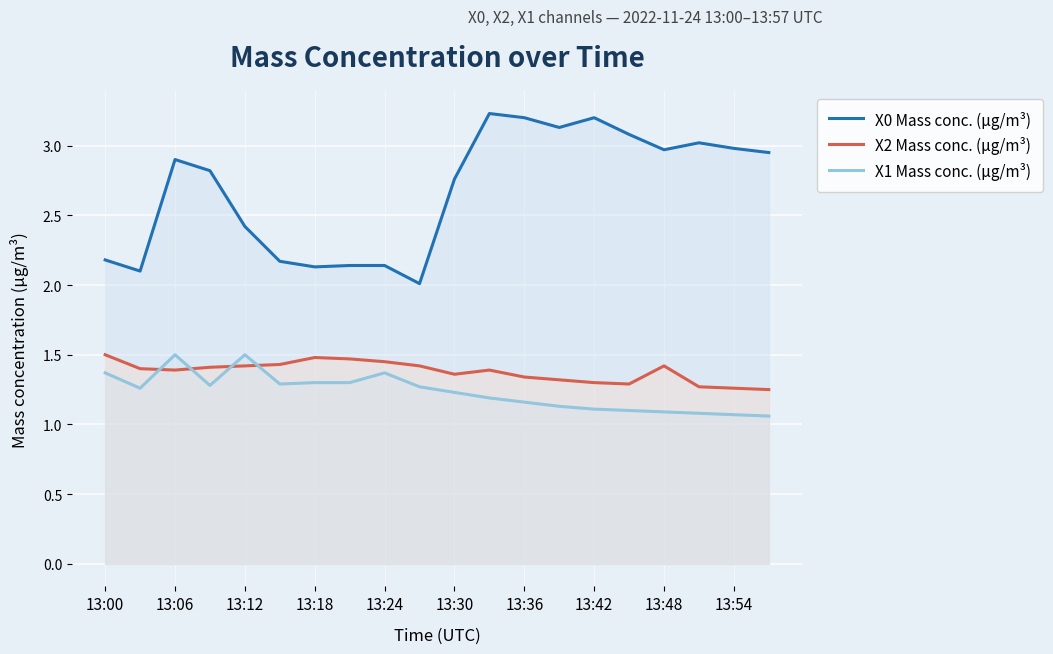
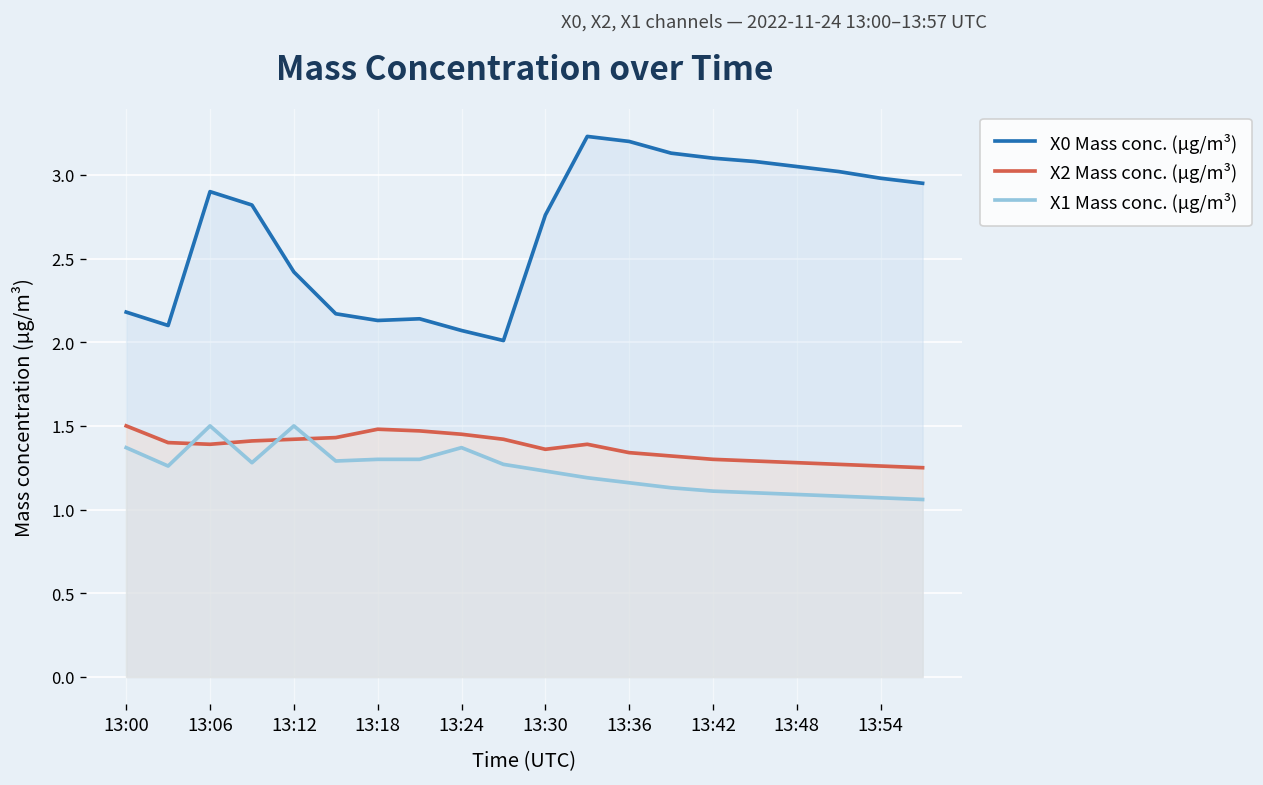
X0 Mass conc. (μg/m³), 13:24: 2.14 -> 2.07
X0 Mass conc. (μg/m³), 13:42: 3.2 -> 3.1
X0 Mass conc. (μg/m³), 13:48: 2.97 -> 3.05
X2 Mass conc. (μg/m³), 13:48: 1.42 -> 1.28
